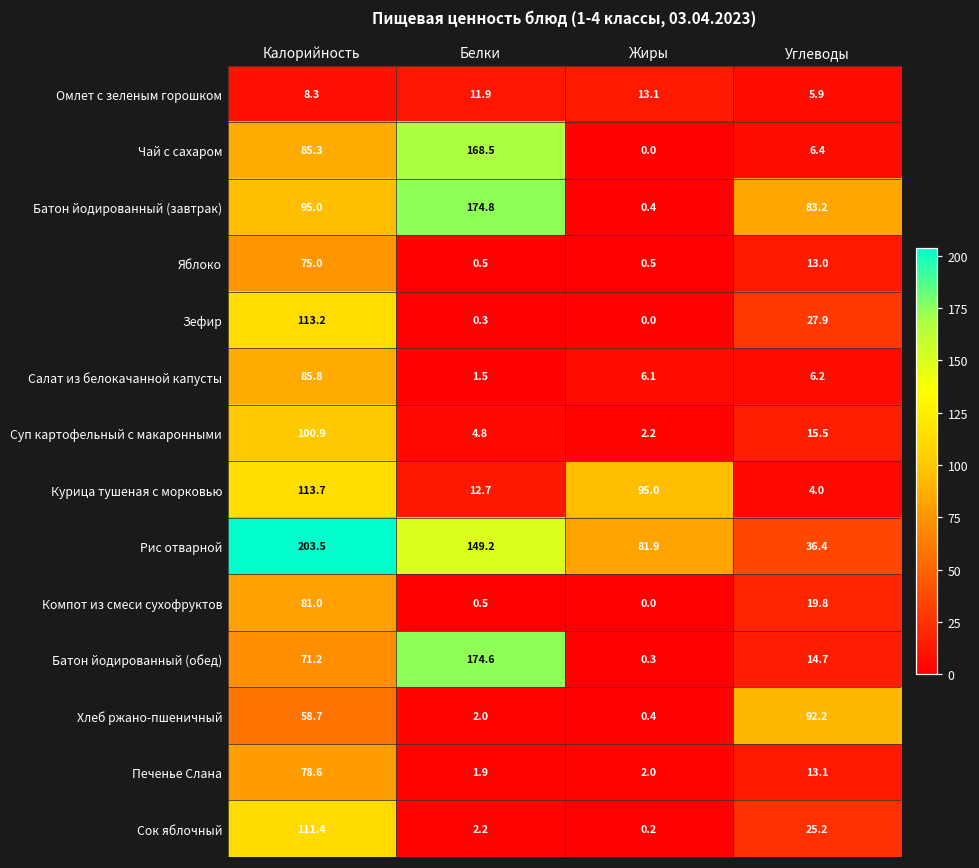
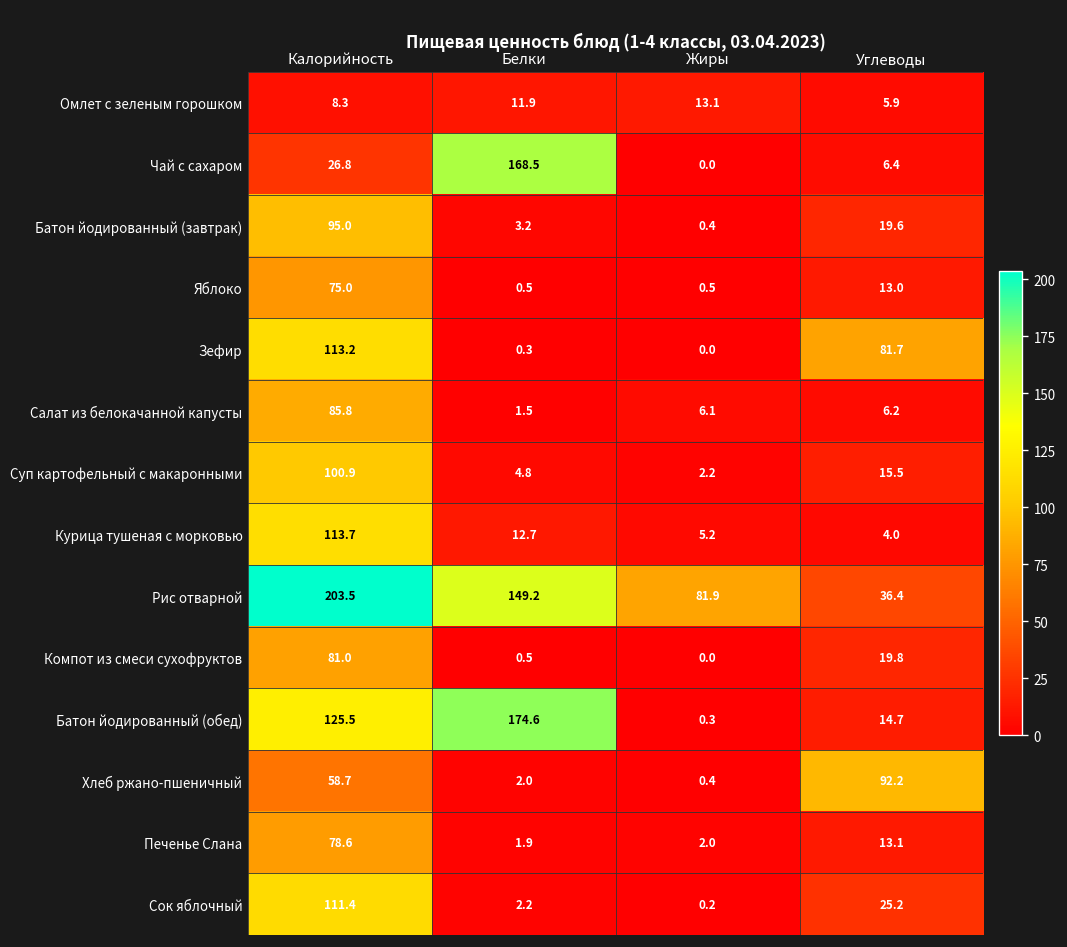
Чай с сахаром, Калорийность: 85.3 -> 26.8
Батон йодированный (завтрак), Белки: 174.8 -> 3.2
Батон йодированный (завтрак), Углеводы: 83.2 -> 19.6
Зефир, Углеводы: 27.9 -> 81.7
Курица тушеная с морковью, Жиры: 95.0 -> 5.2
Батон йодированный (обед), Калорийность: 71.2 -> 125.5
